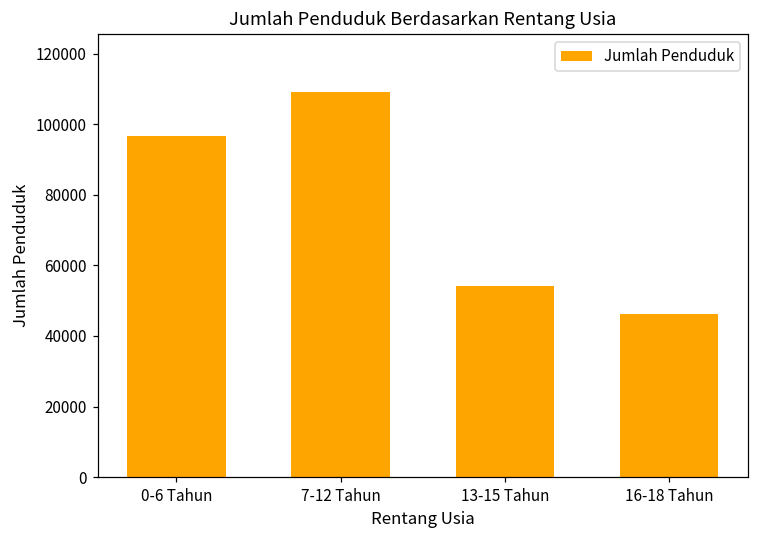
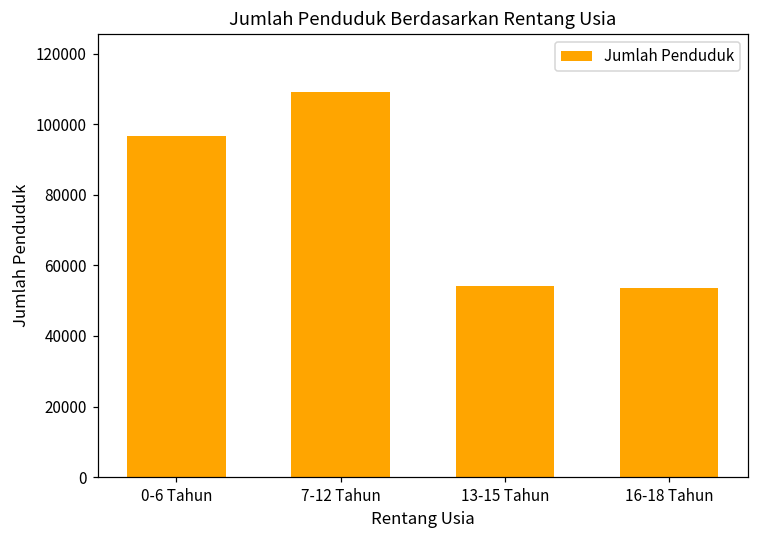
16-18 Tahun: 46000 -> 54000
